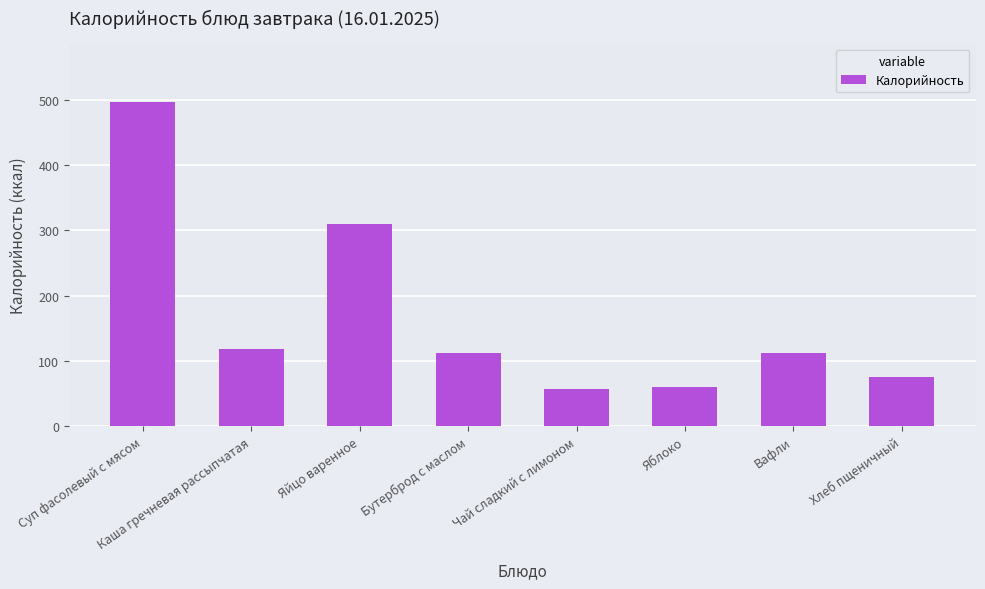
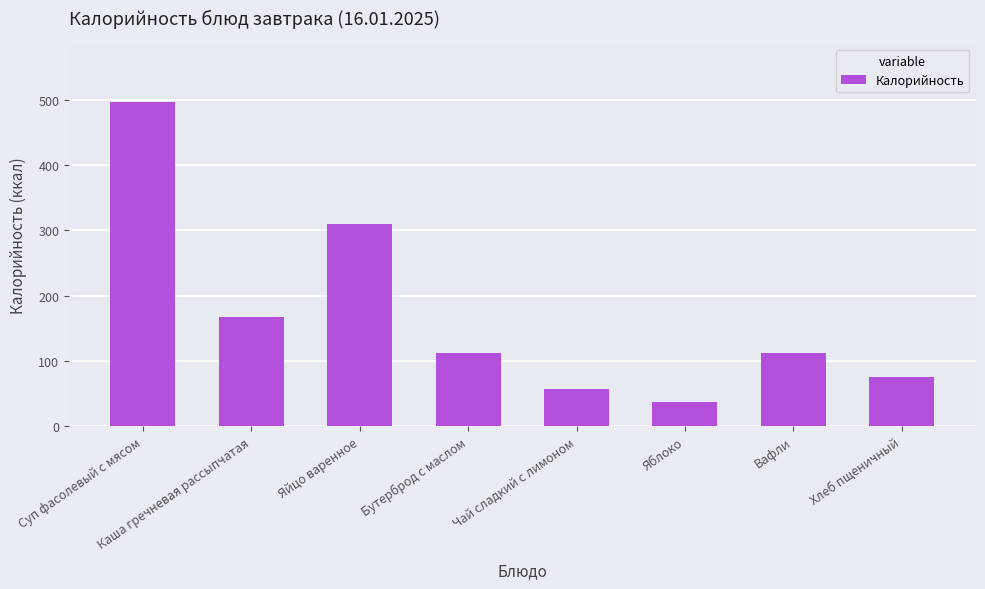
Каша гречневая рассыпчатая: 120 -> 170
Яблоко: 60 -> 40
